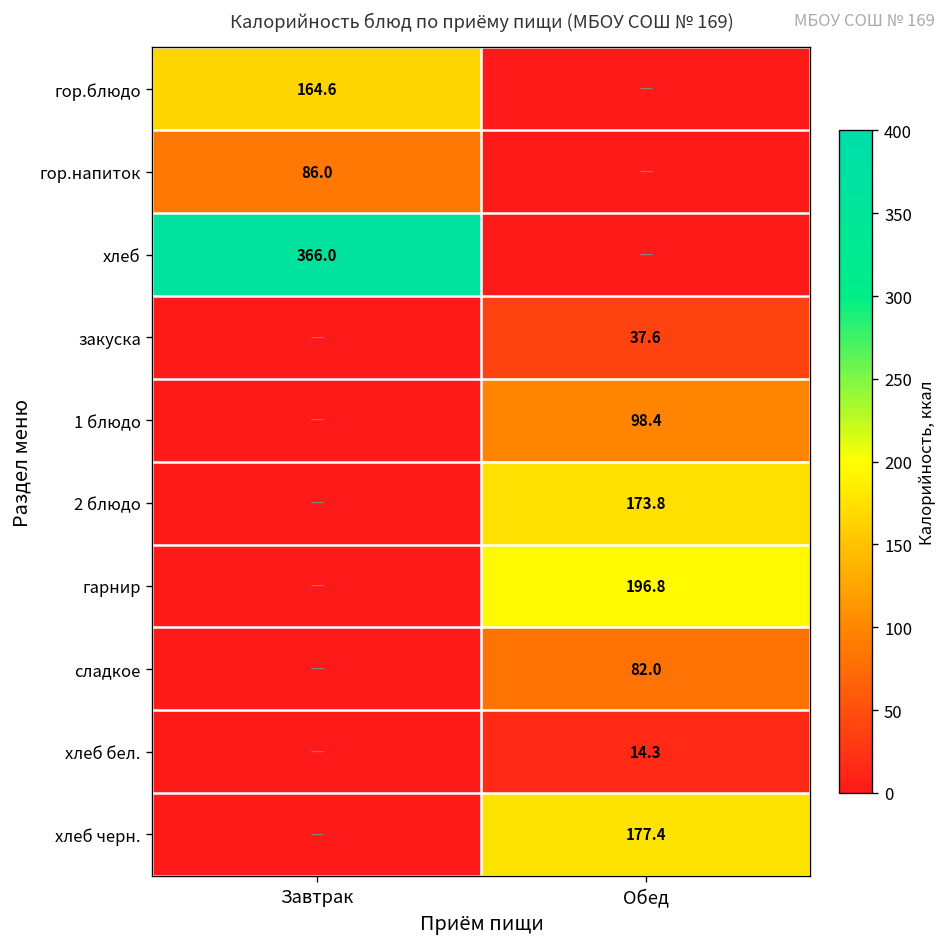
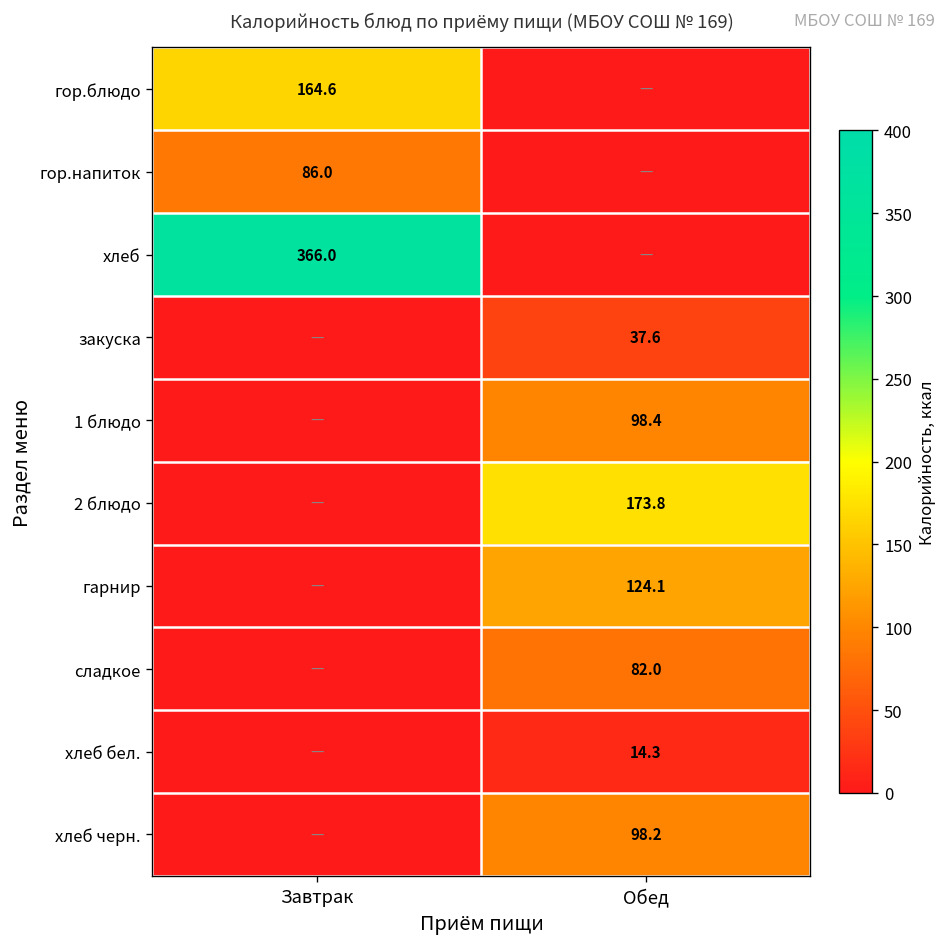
гарнир, Обед: 196.8 -> 124.1
хлеб черн., Обед: 177.4 -> 98.2
